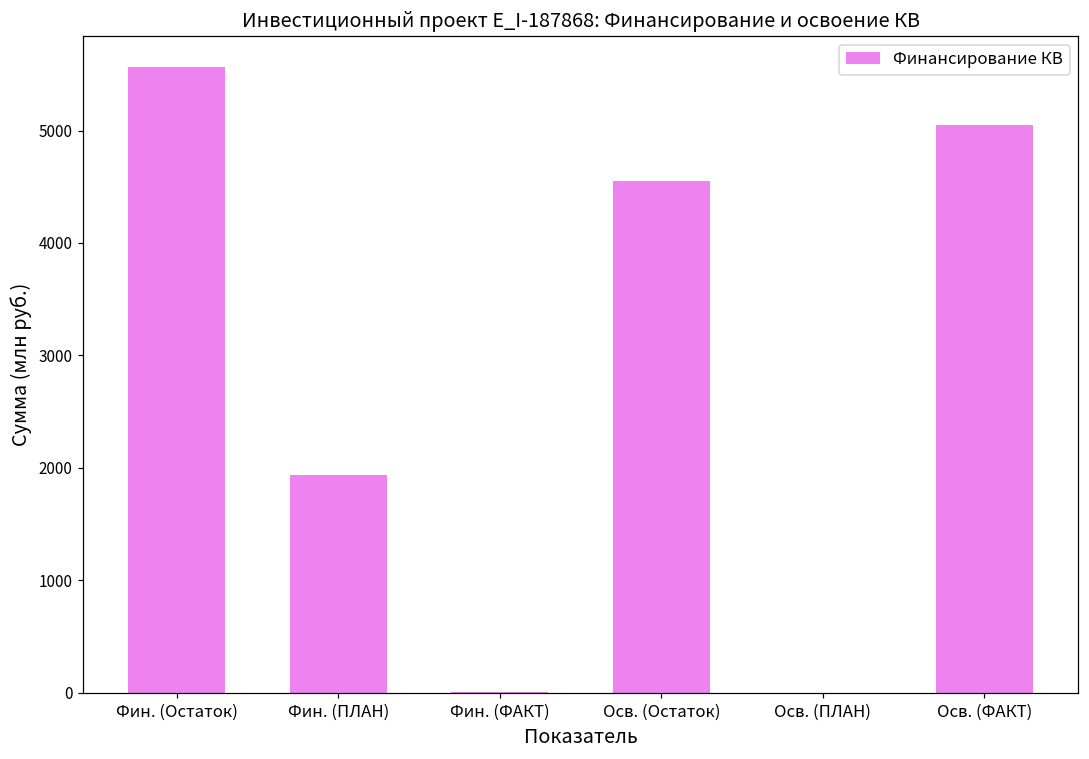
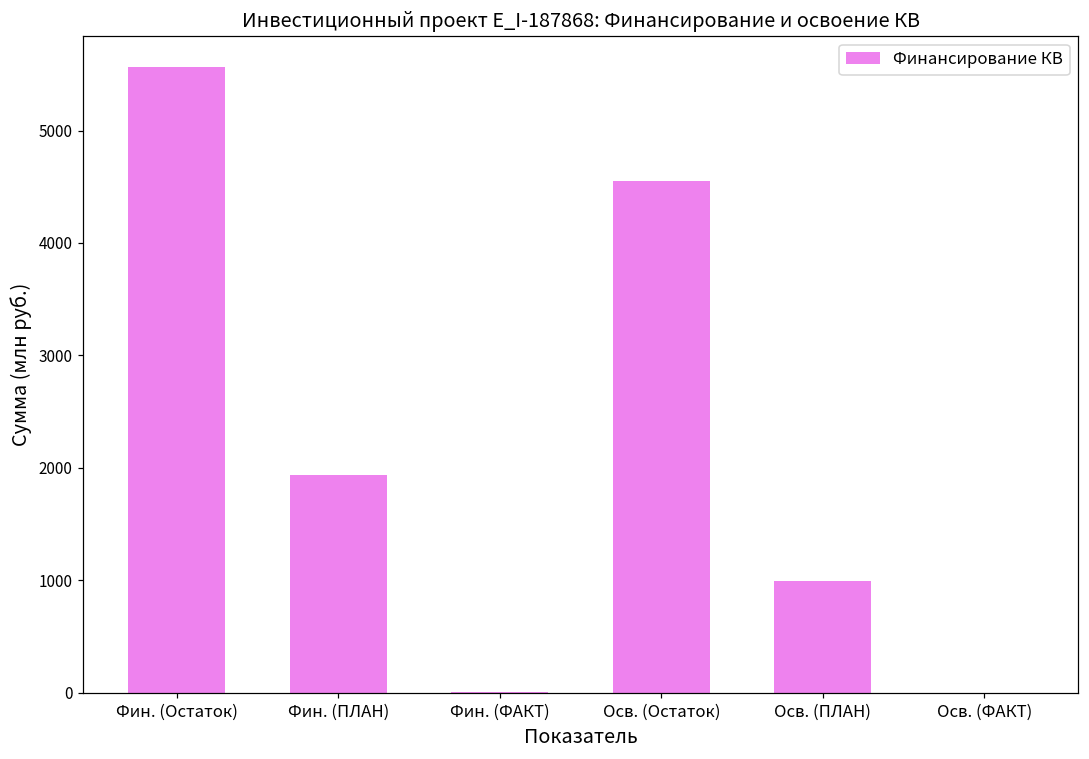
Осв. (ПЛАН): 0 -> 990
Осв. (ФАКТ): 5050 -> 0
